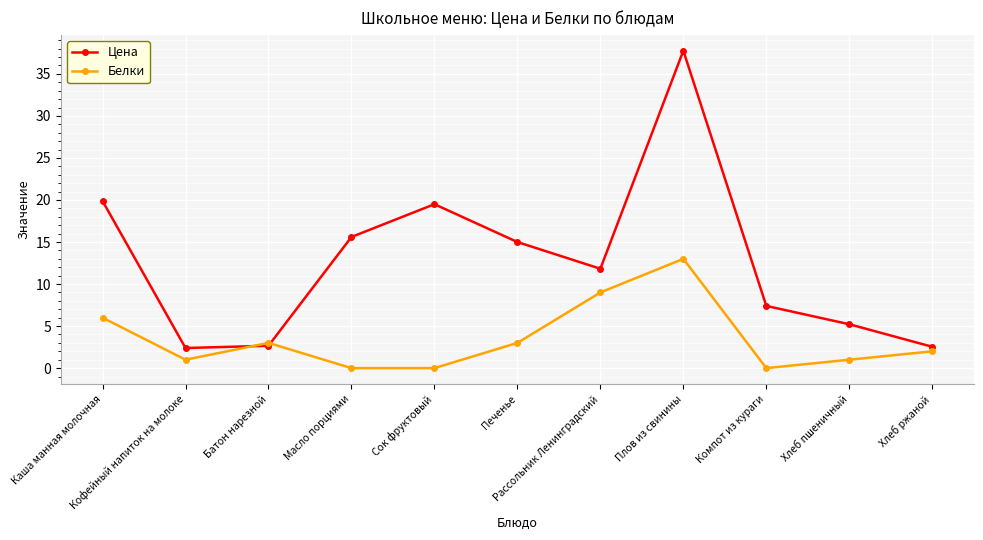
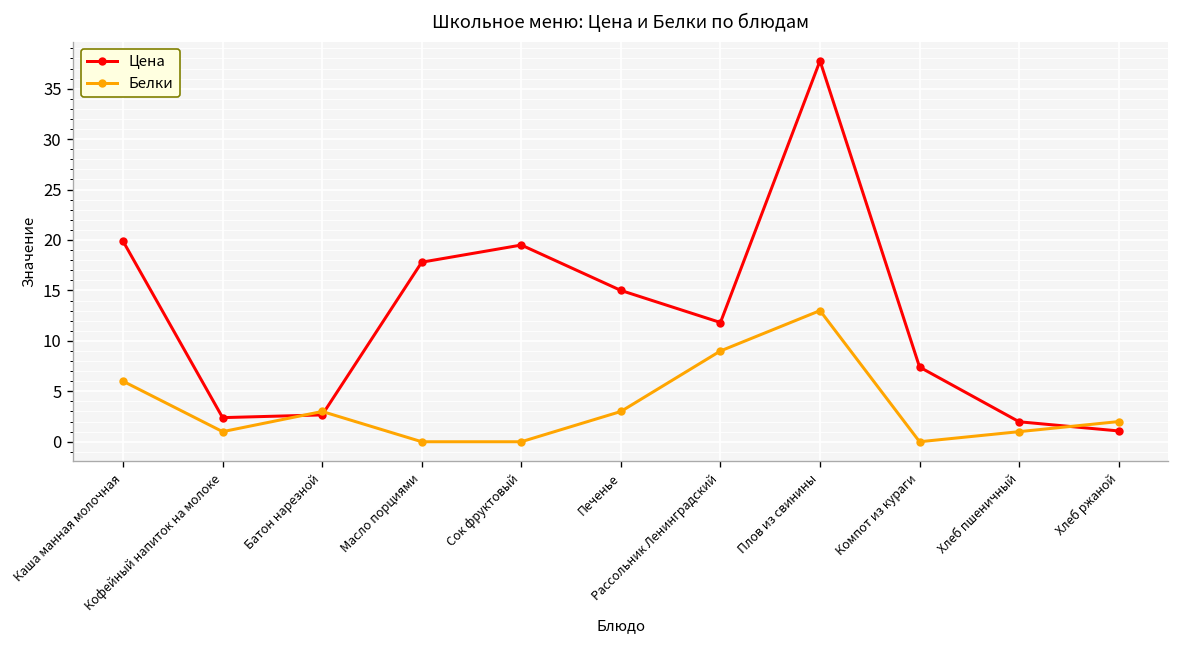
Цена, Масло порциями: 16 -> 18
Цена, Хлеб пшеничный: 5 -> 2
Цена, Хлеб ржаной: 3 -> 1
